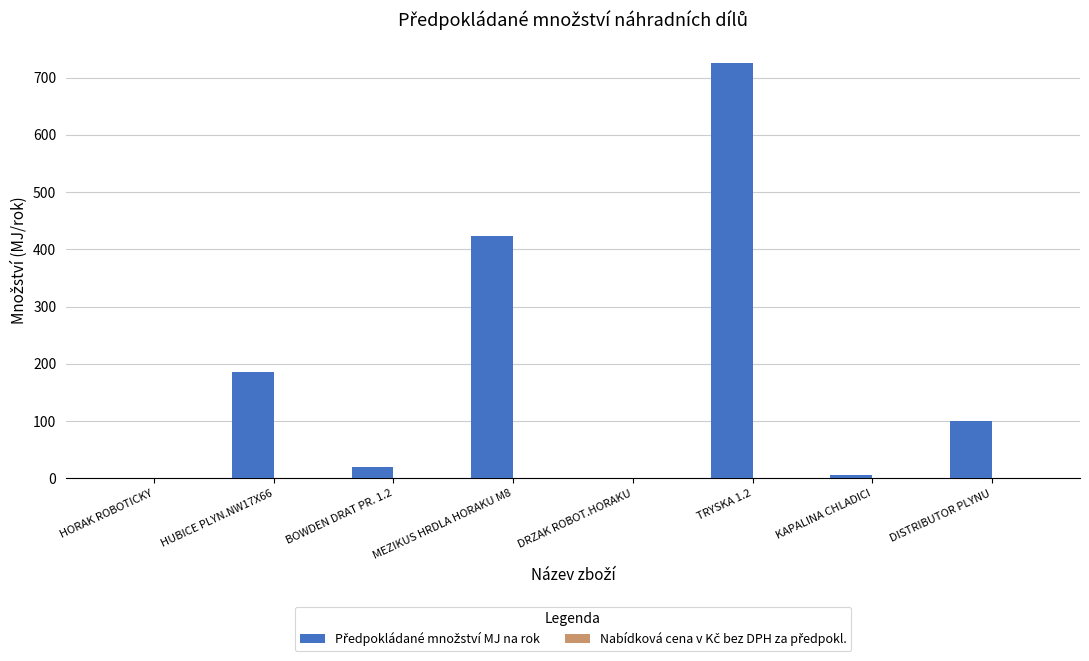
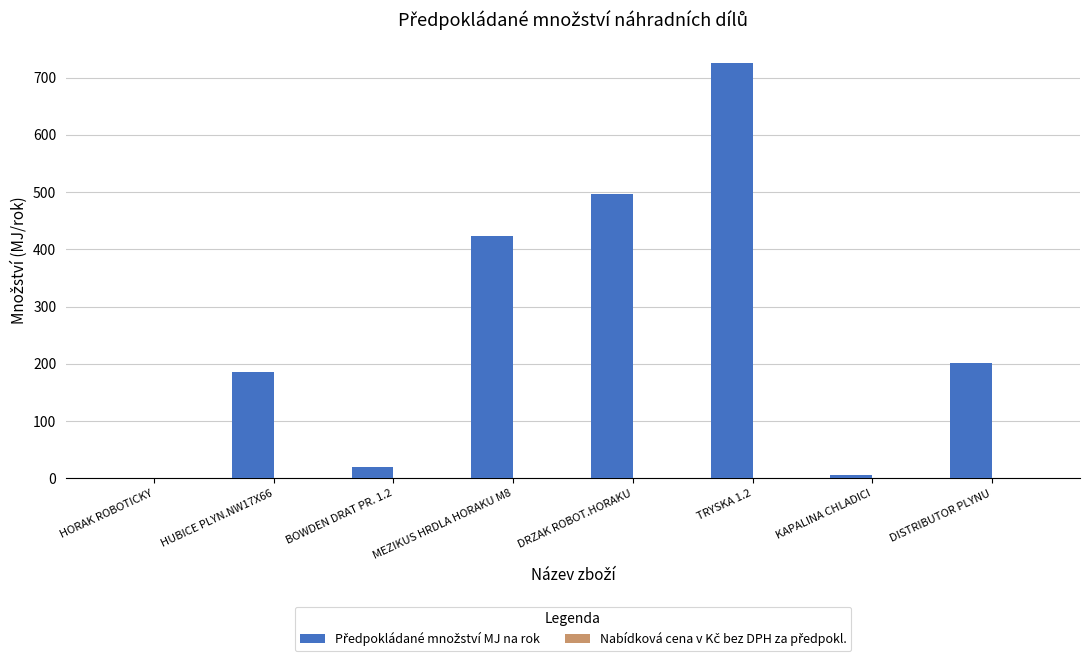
Předpokládané množství MJ na rok, DRZAK ROBOT.HORAKU: 0 -> 500
Předpokládané množství MJ na rok, DISTRIBUTOR PLYNU: 100 -> 200
